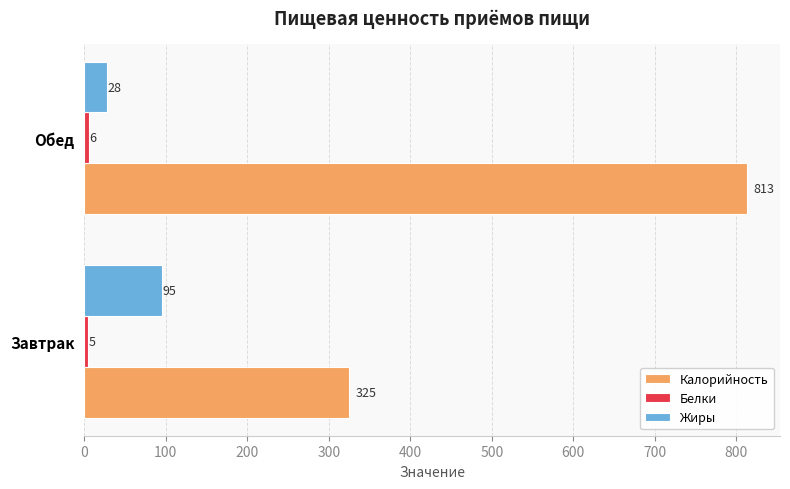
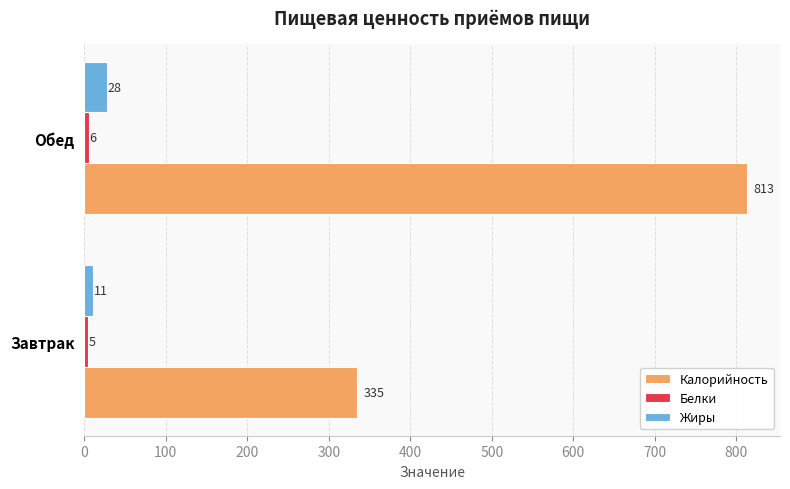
Жиры, Завтрак: 95 -> 11
Калорийность, Завтрак: 325 -> 335
